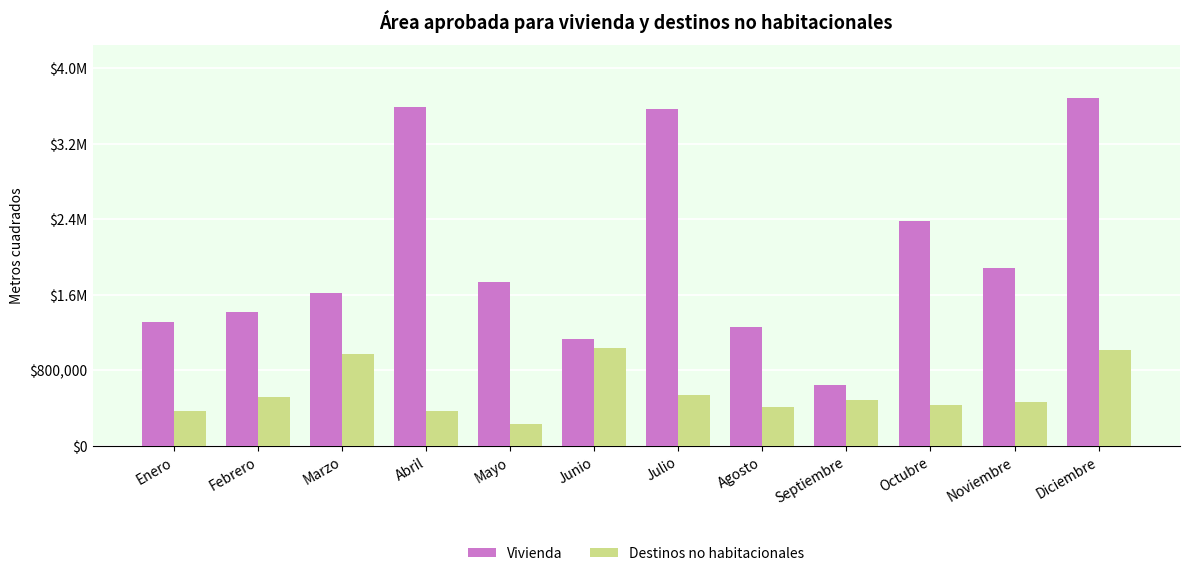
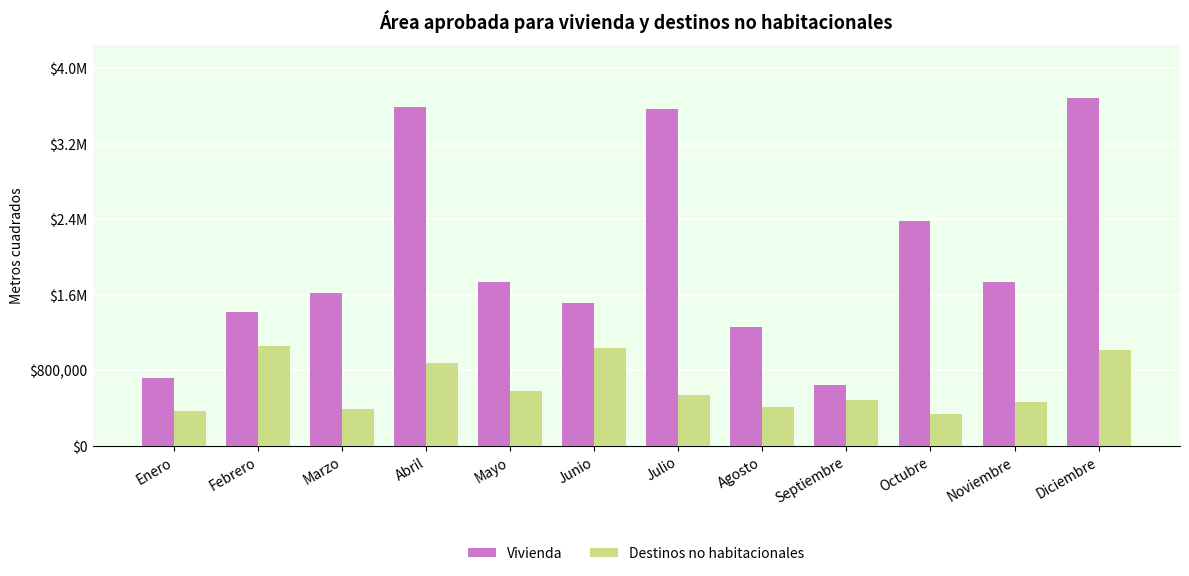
Vivienda, Enero: $1,300,000 -> $700,000
Destinos no habitacionales, Febrero: $500,000 -> $1,100,000
Destinos no habitacionales, Marzo: $1,000,000 -> $400,000
Destinos no habitacionales, Abril: $400,000 -> $900,000
Destinos no habitacionales, Mayo: $200,000 -> $600,000
Vivienda, Junio: $1,100,000 -> $1,500,000
Destinos no habitacionales, Octubre: $400,000 -> $300,000
Vivienda, Noviembre: $1,900,000 -> $1,700,000
